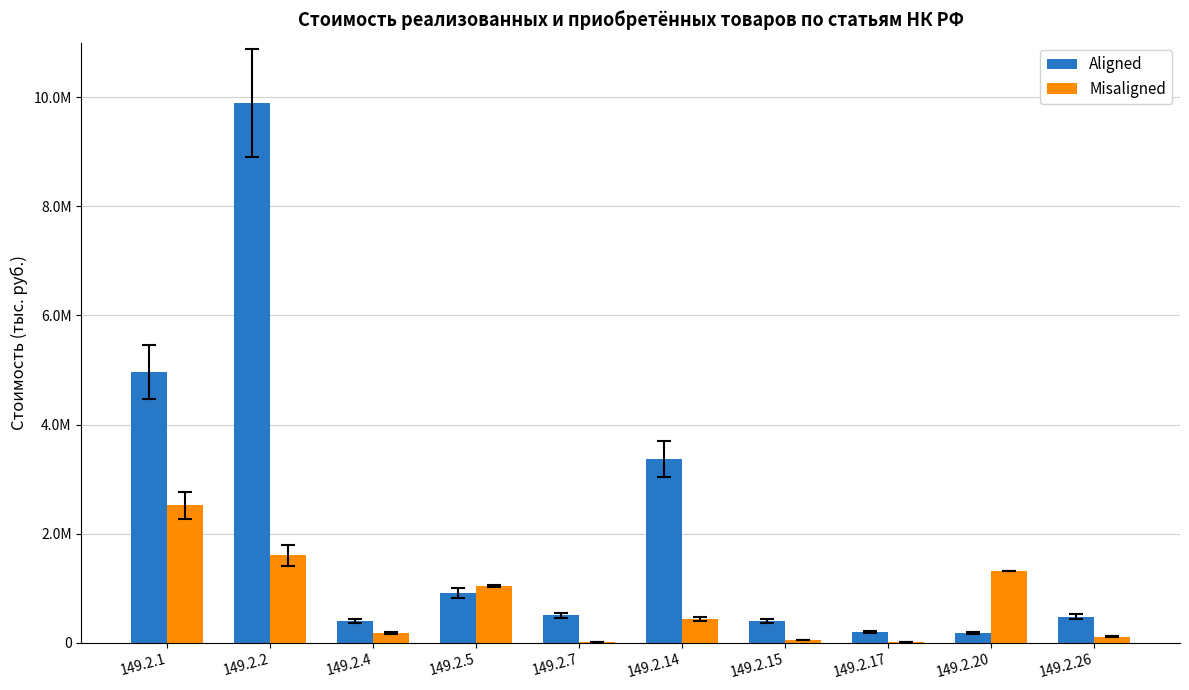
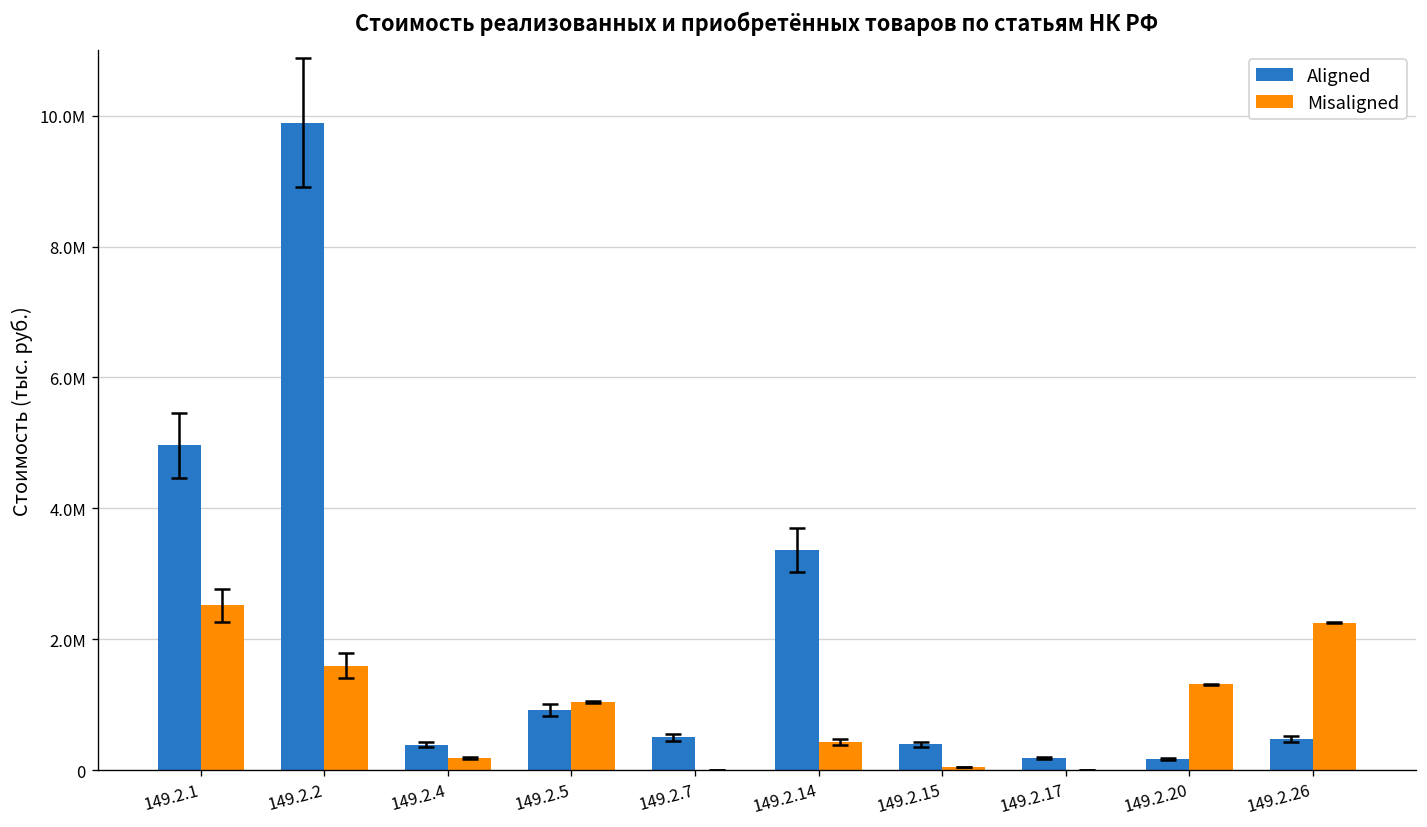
Misaligned, 149.2.26: 100000 -> 2300000
